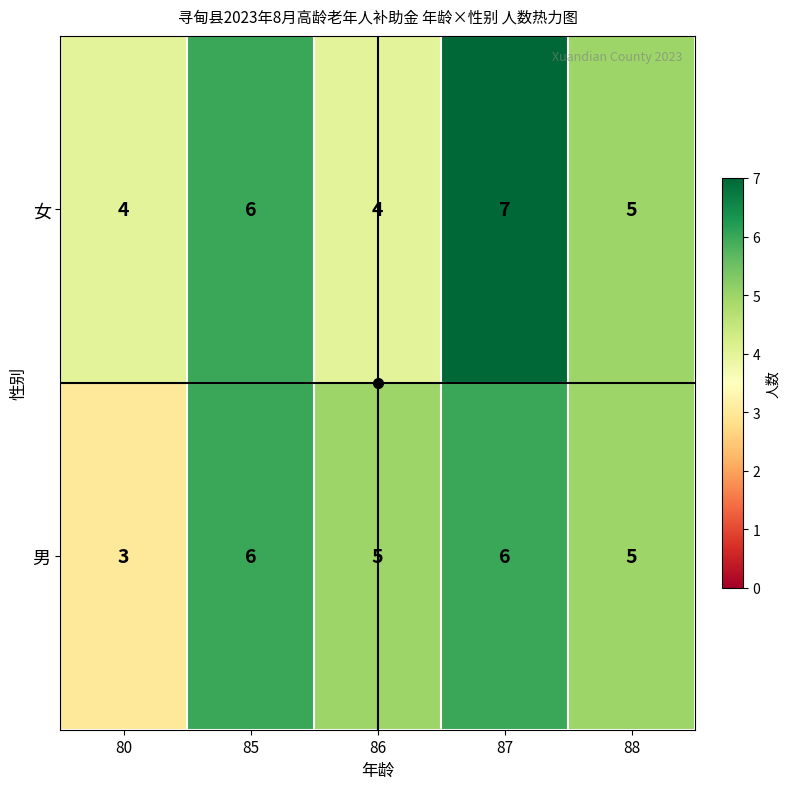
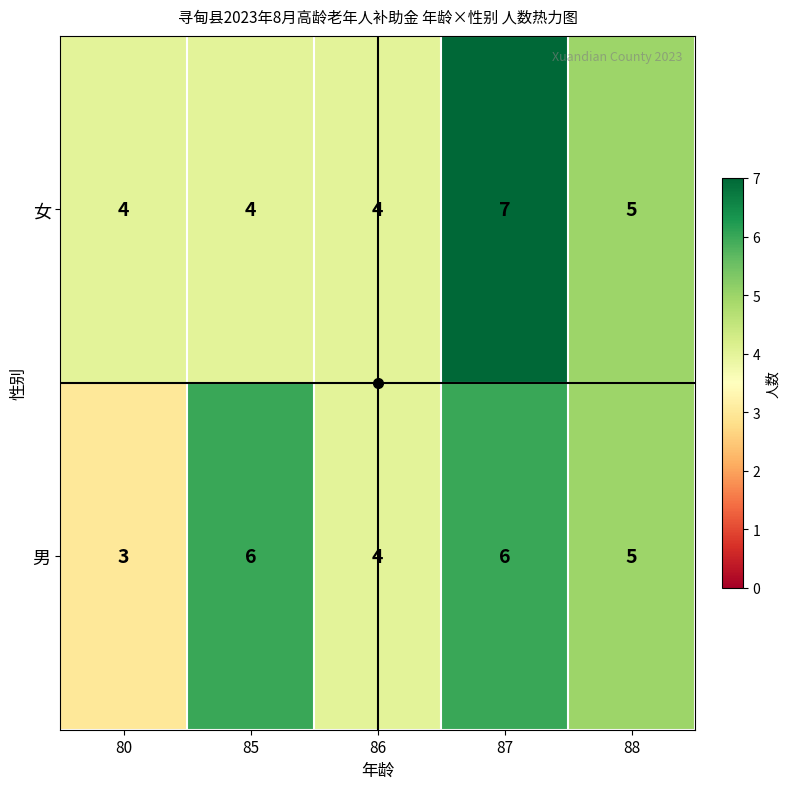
女, 85: 6 -> 4
男, 86: 5 -> 4
